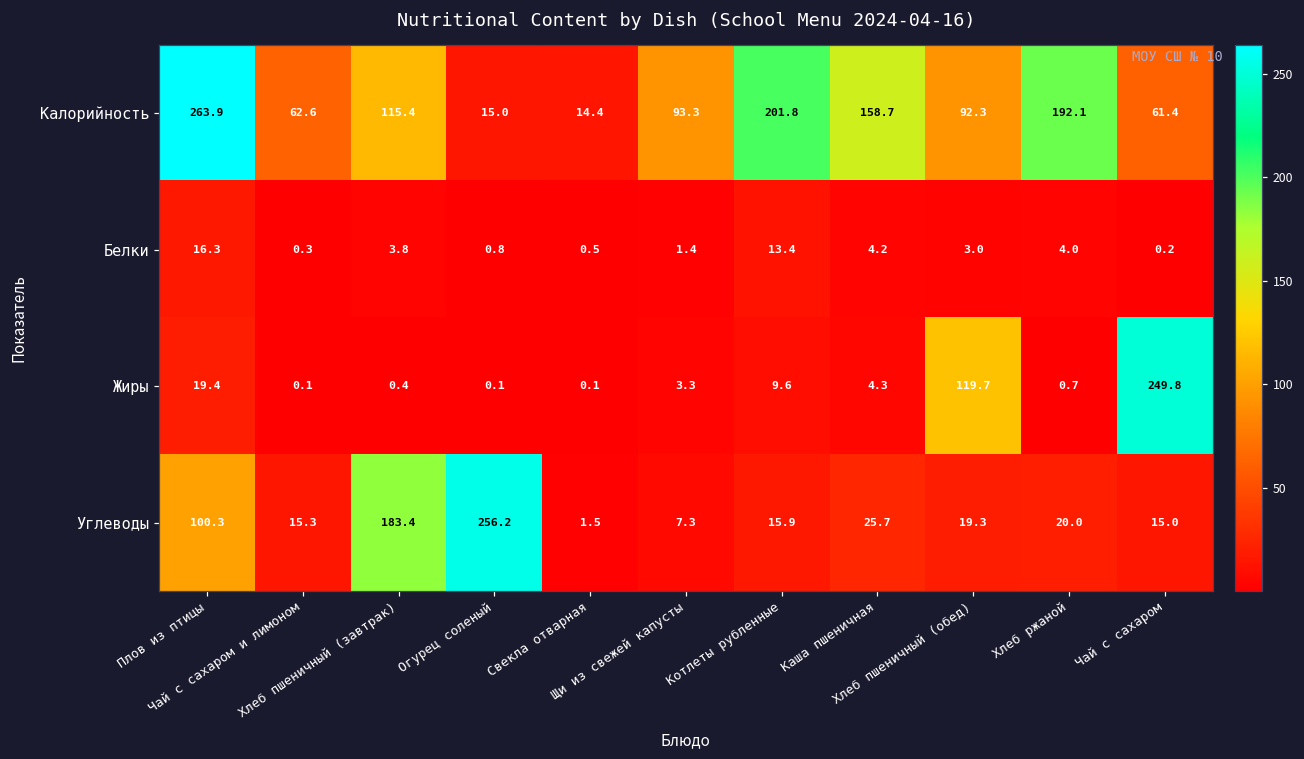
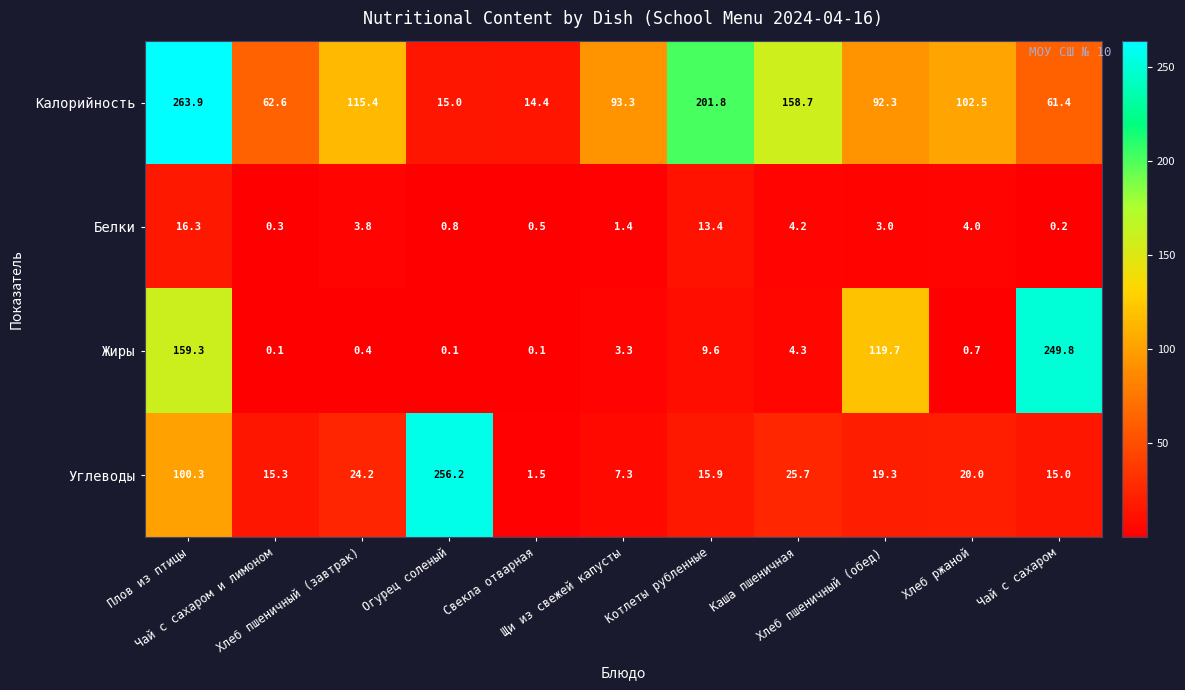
Калорийность, Хлеб ржаной: 192.1 -> 102.5
Жиры, Плов из птицы: 19.4 -> 159.3
Углеводы, Хлеб пшеничный (завтрак): 183.4 -> 24.2
